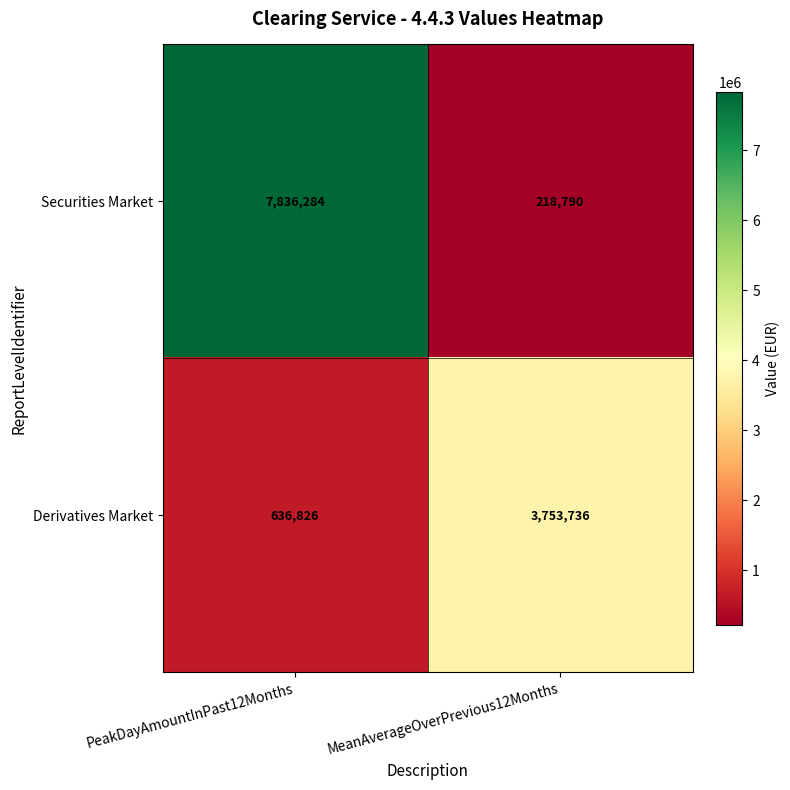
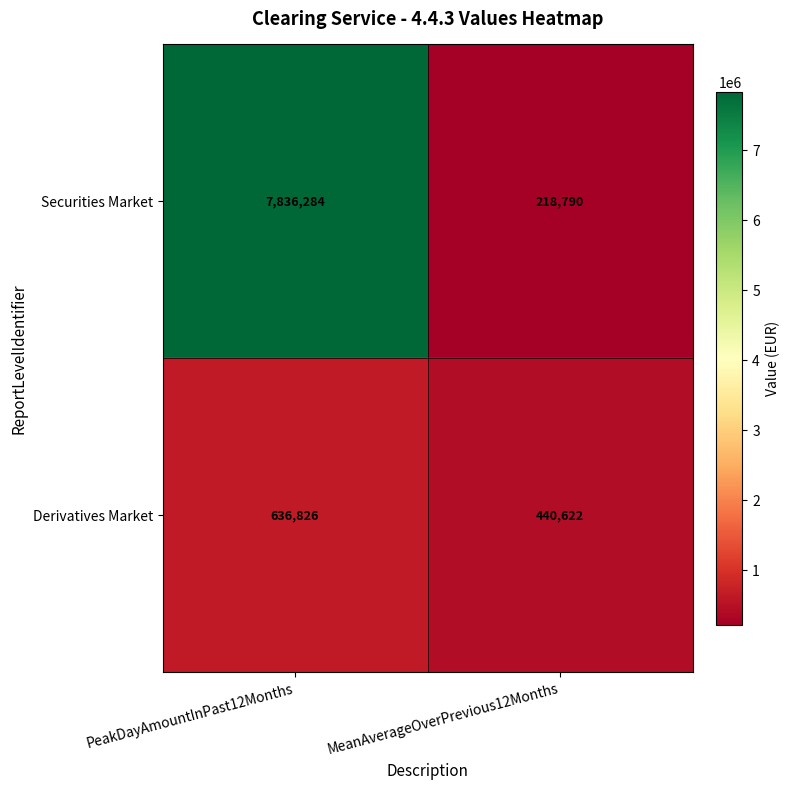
Derivatives Market, MeanAverageOverPrevious12Months: 3,753,736 -> 440,622
